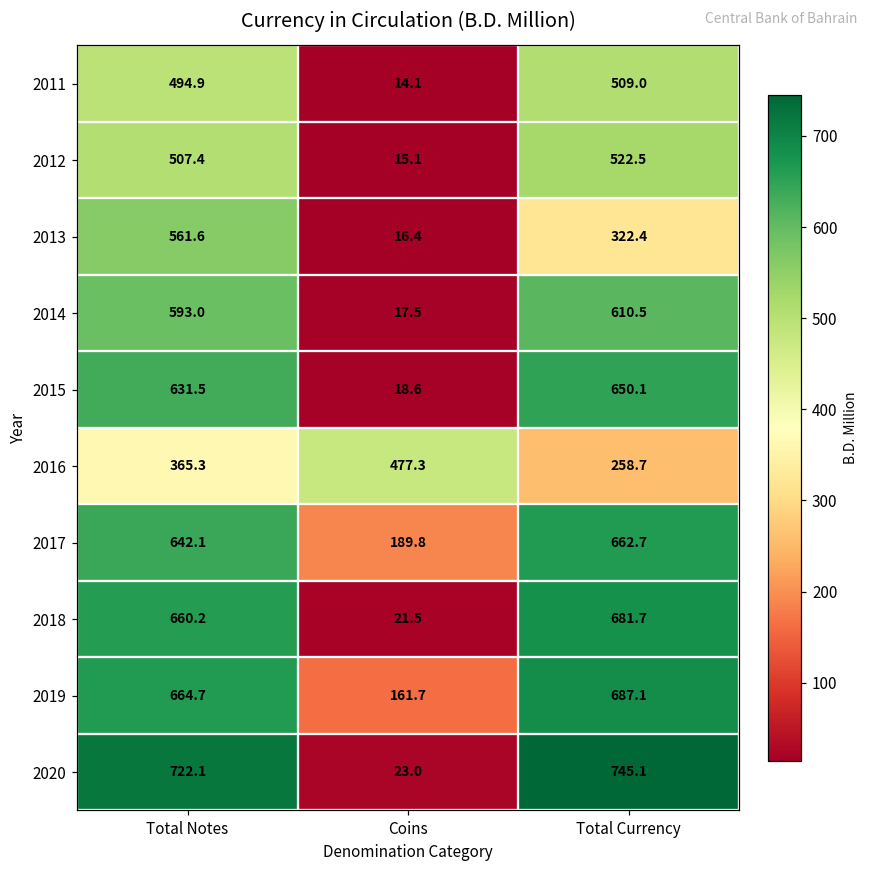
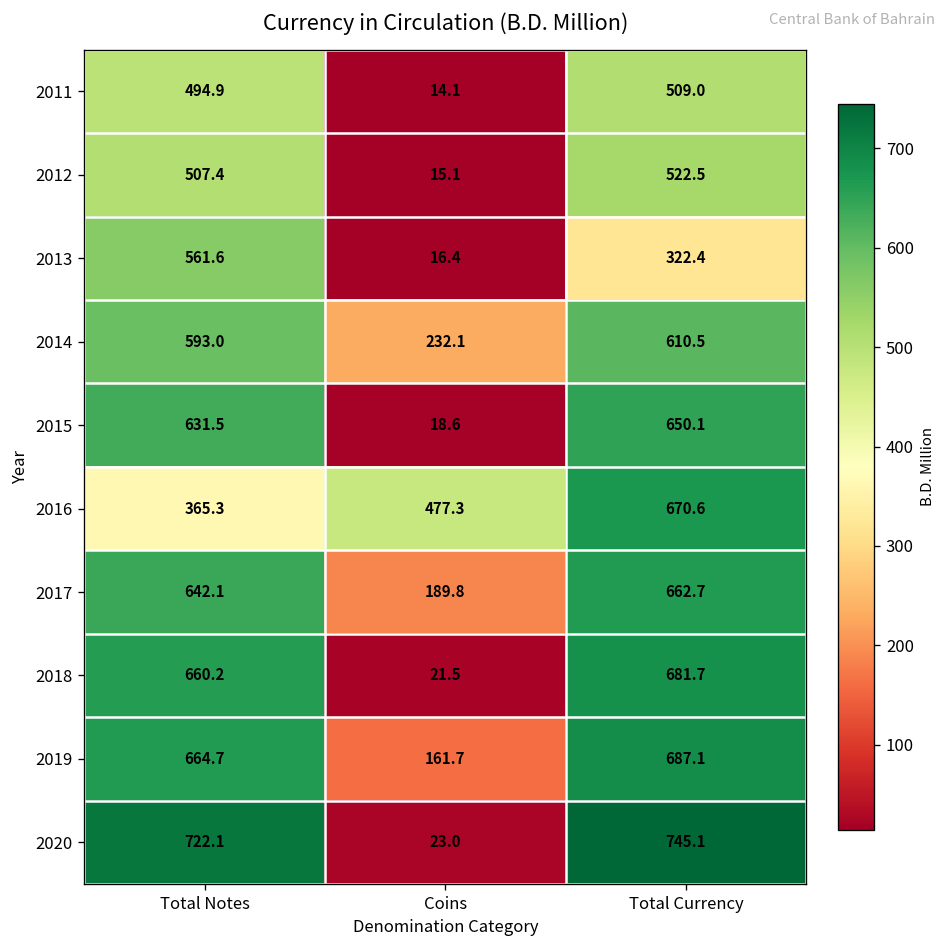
2014, Coins: 17.5 -> 232.1
2016, Total Currency: 258.7 -> 670.6
